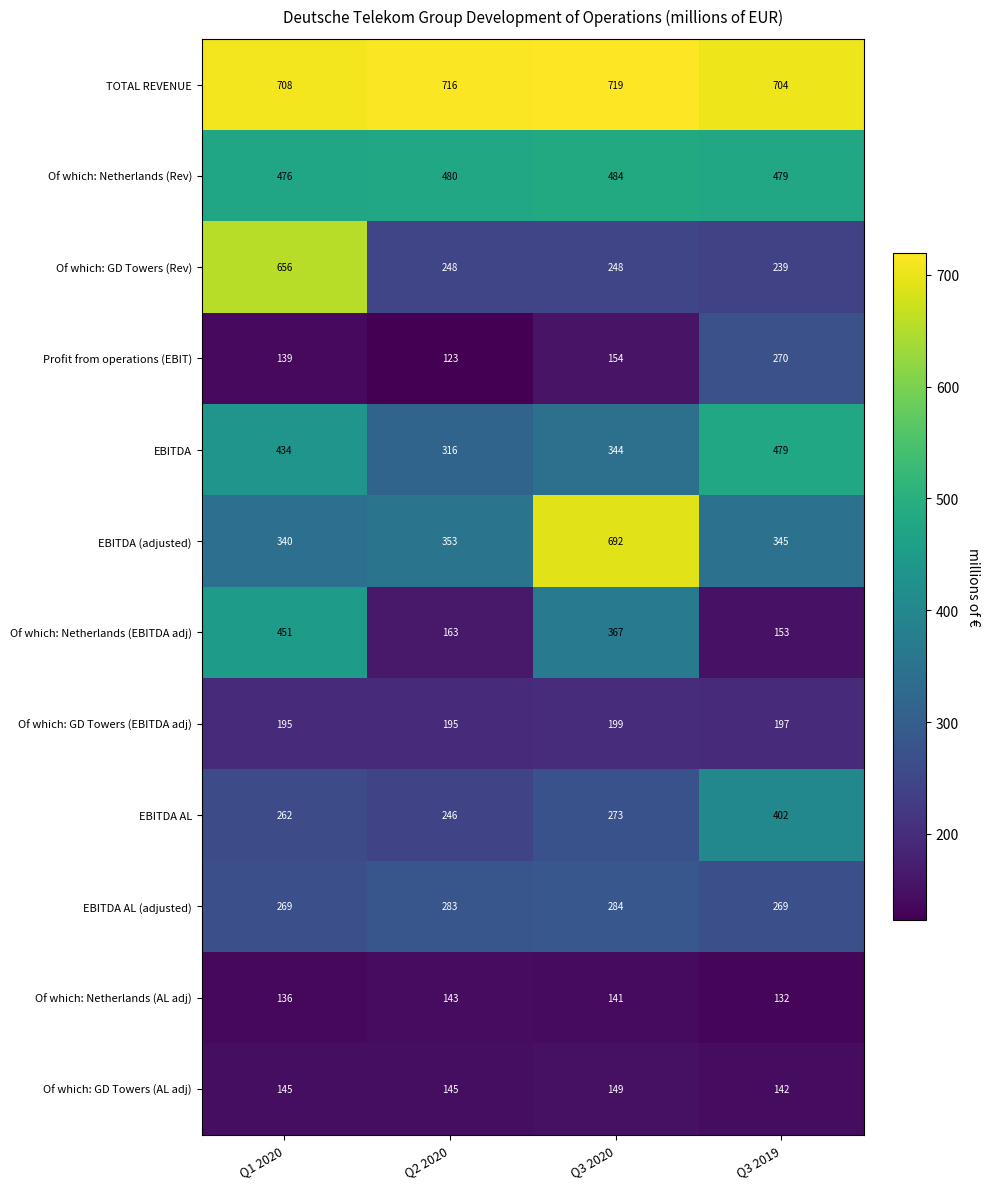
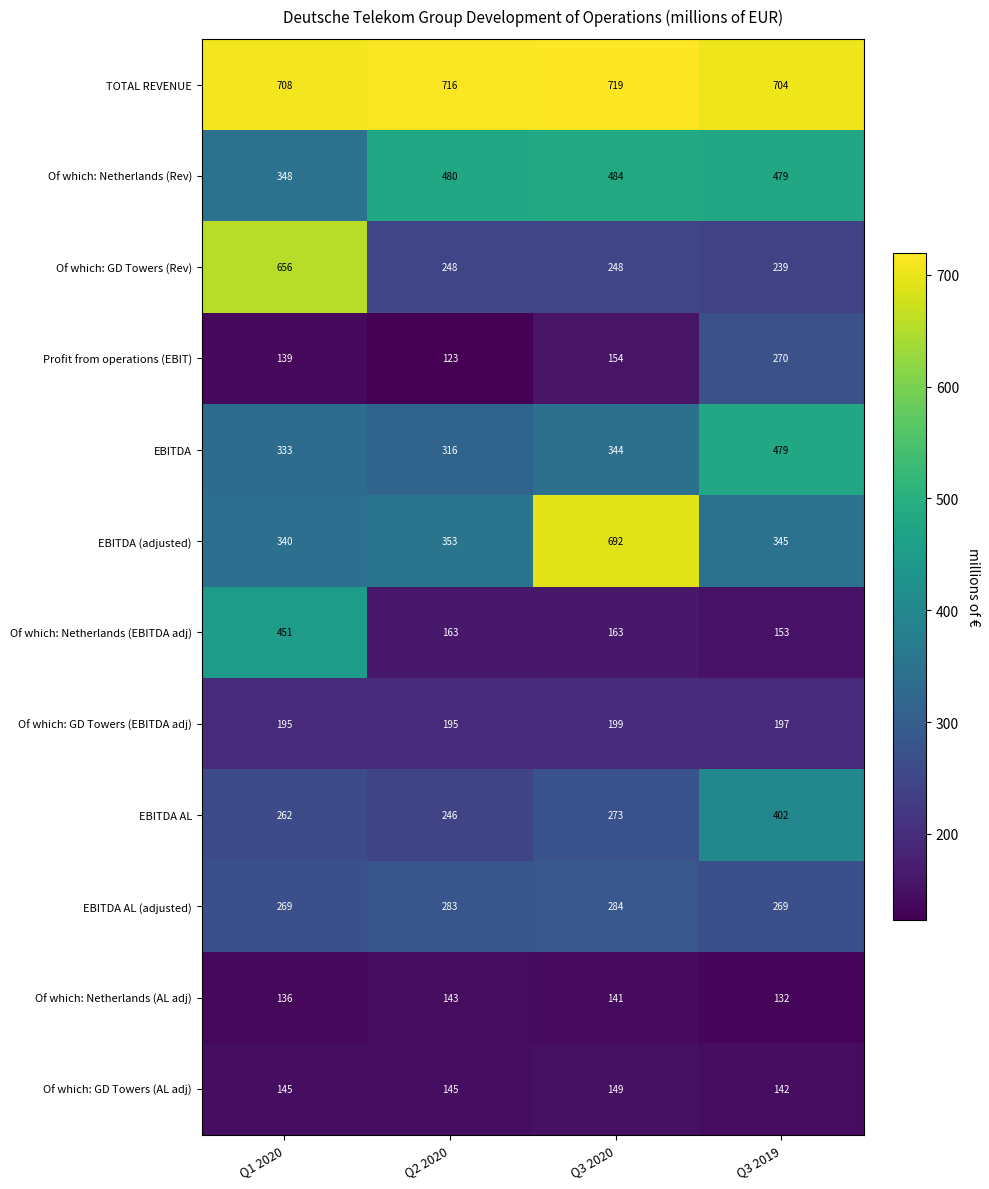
Of which: Netherlands (Rev), Q1 2020: 476 -> 348
EBITDA, Q1 2020: 434 -> 333
Of which: Netherlands (EBITDA adj), Q3 2020: 367 -> 163
